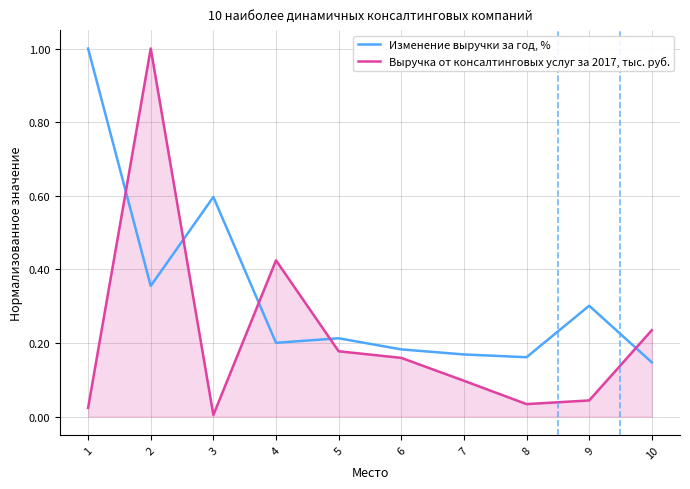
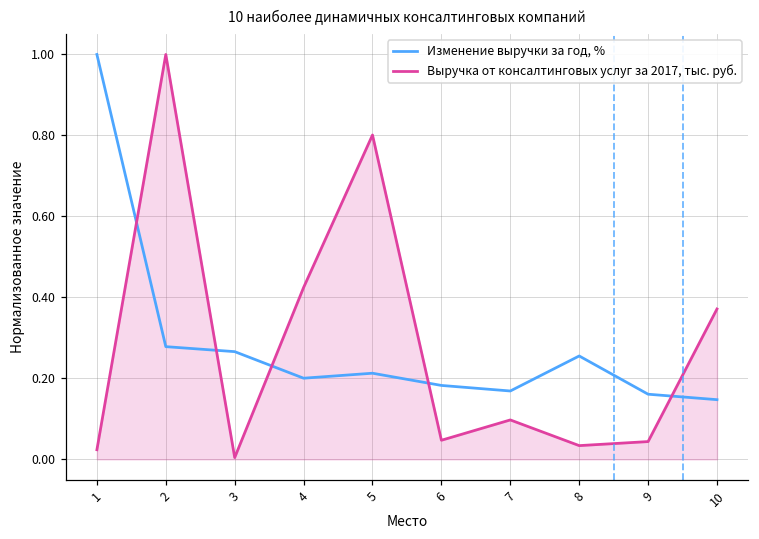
Изменение выручки за год, %, 2: 0.35 -> 0.28
Изменение выручки за год, %, 3: 0.60 -> 0.27
Выручка от консалтинговых услуг за 2017, тыс. руб., 5: 0.18 -> 0.80
Выручка от консалтинговых услуг за 2017, тыс. руб., 6: 0.16 -> 0.05
Изменение выручки за год, %, 8: 0.16 -> 0.26
Изменение выручки за год, %, 9: 0.30 -> 0.16
Выручка от консалтинговых услуг за 2017, тыс. руб., 10: 0.23 -> 0.37
